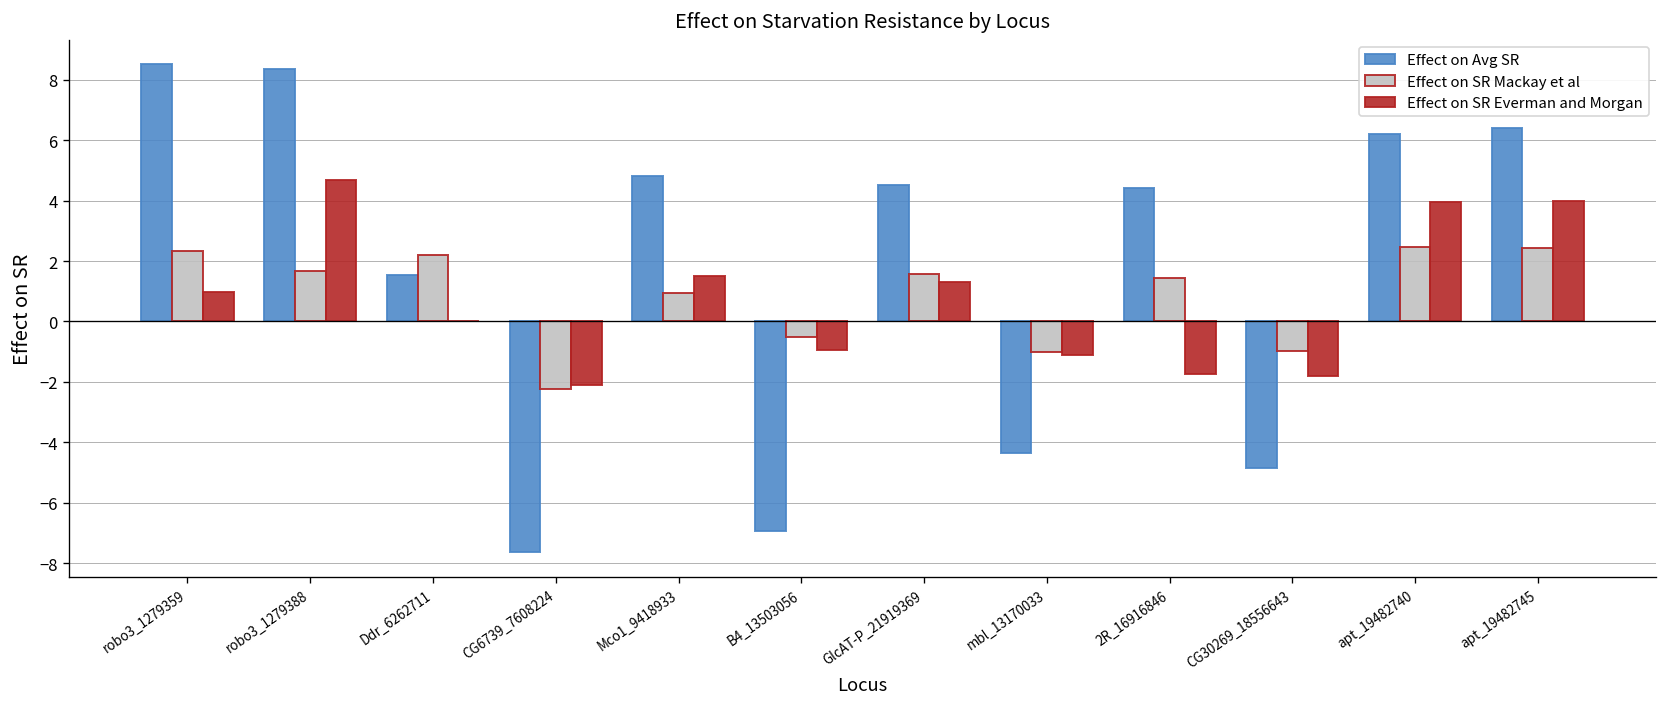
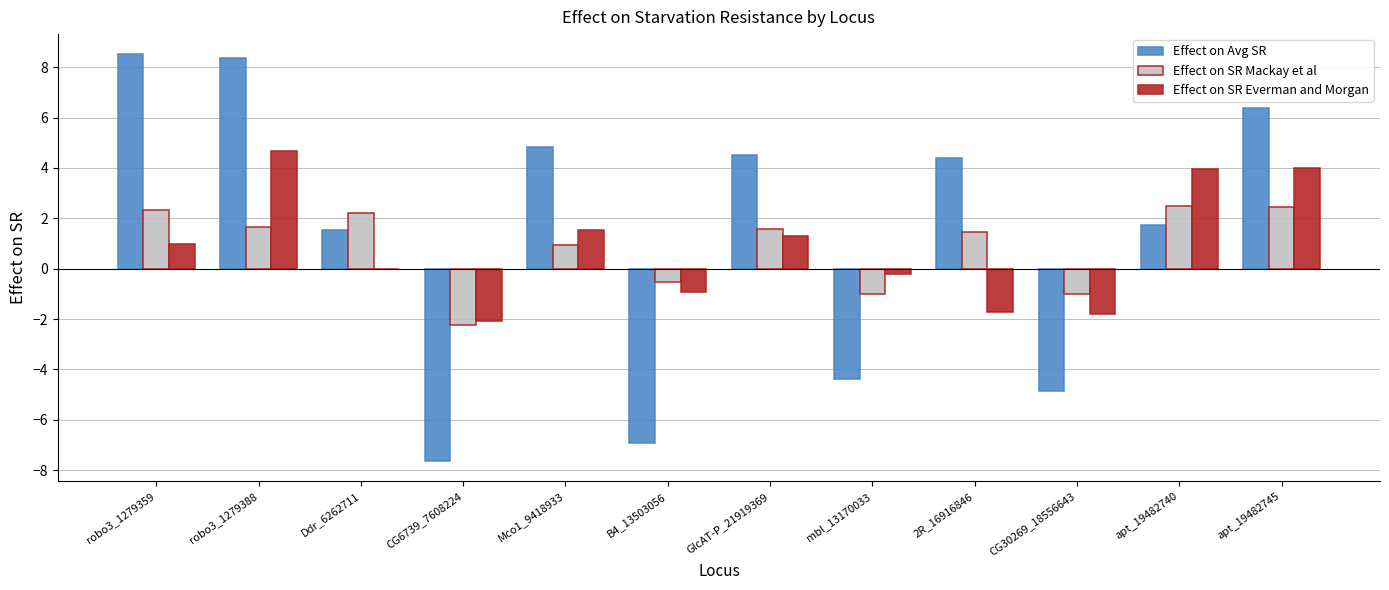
Effect on SR Everman and Morgan, mbl_13170033: -1.1 -> -0.2
Effect on Avg SR, apt_19482740: 6.2 -> 1.7
